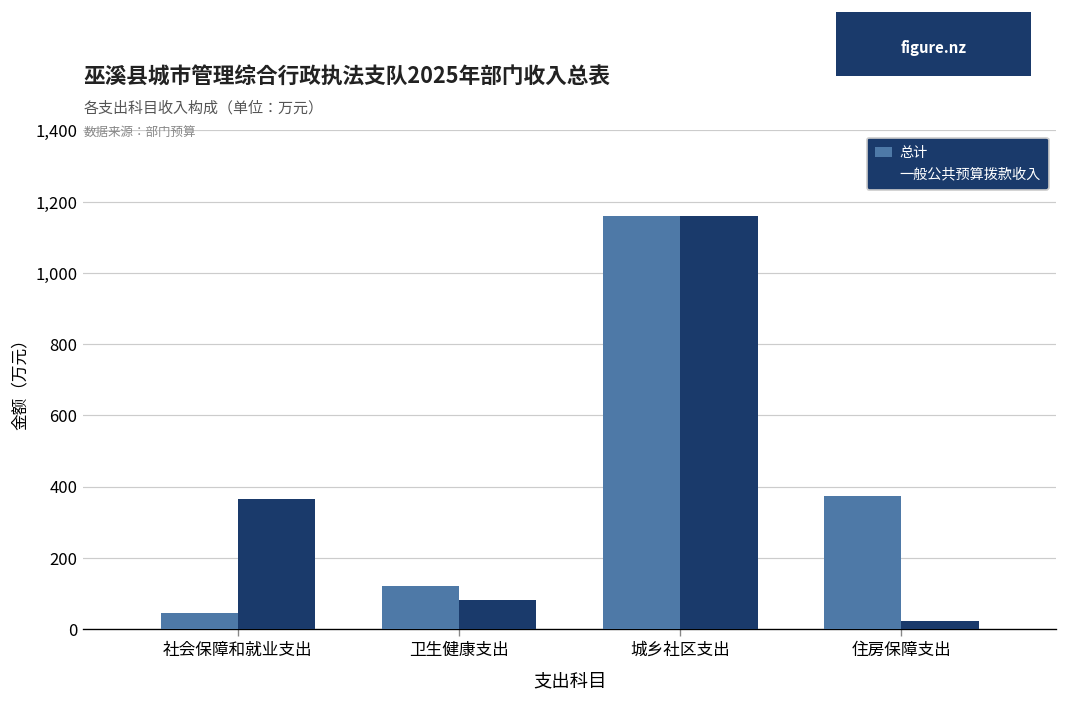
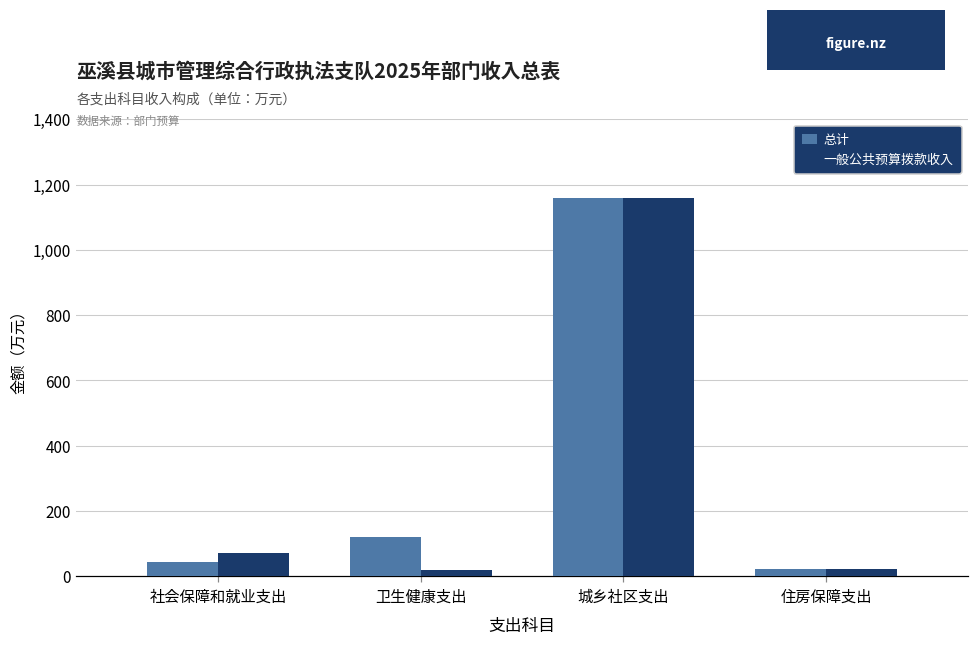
一般公共预算拨款收入, 社会保障和就业支出: 360 -> 70
一般公共预算拨款收入, 卫生健康支出: 80 -> 20
总计, 住房保障支出: 370 -> 20
